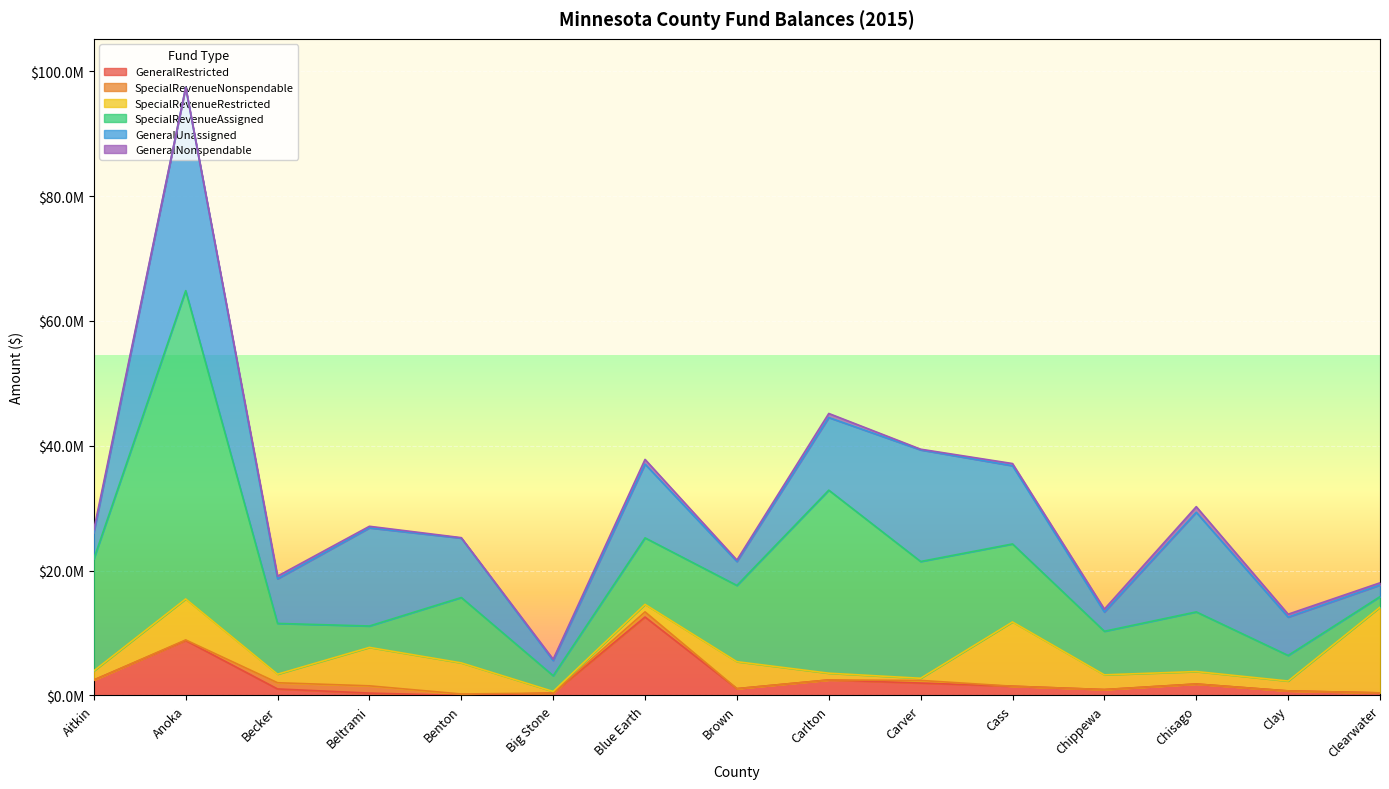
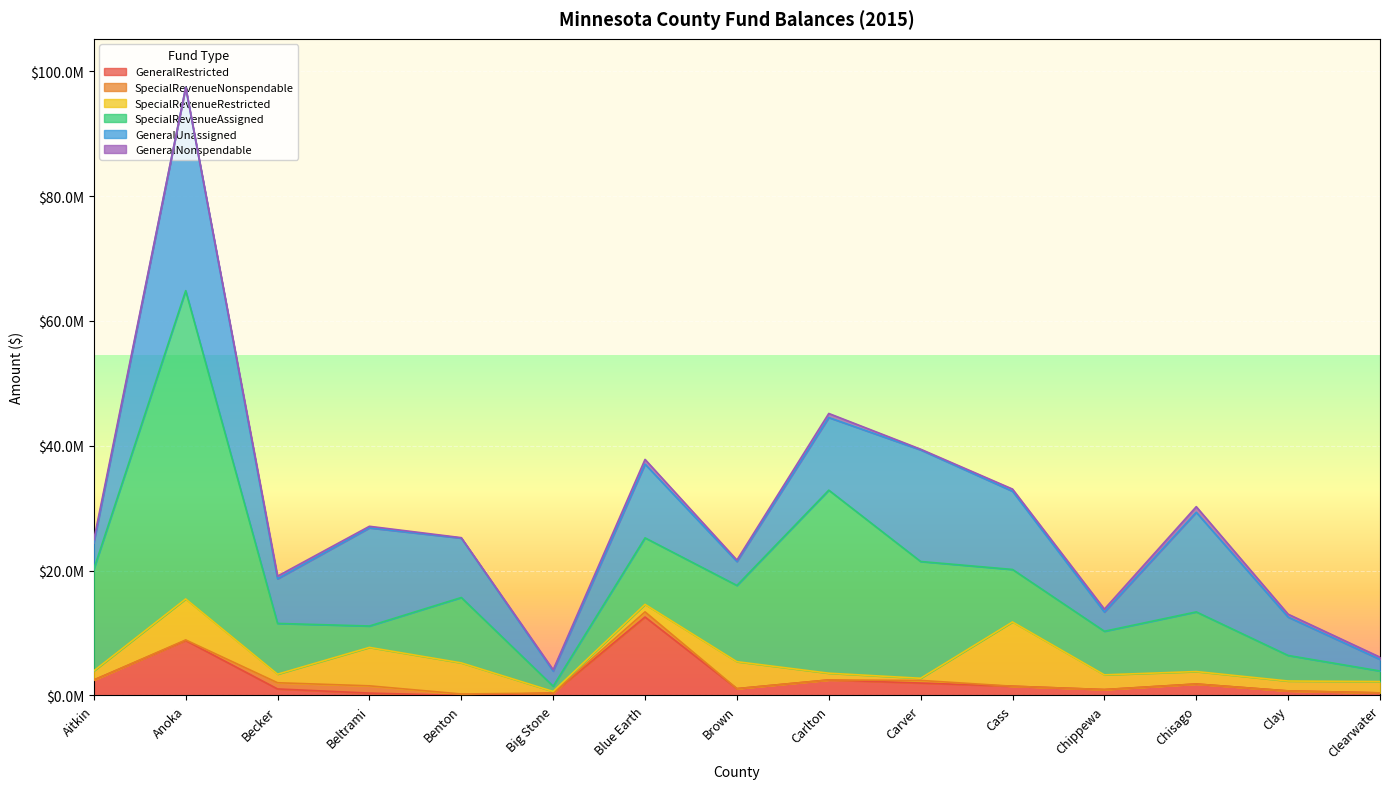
SpecialRevenueAssigned, Aitkin: $18000000 -> $16000000
SpecialRevenueAssigned, Big Stone: $3000000 -> $1000000
SpecialRevenueAssigned, Cass: $12000000 -> $8000000
SpecialRevenueRestricted, Clearwater: $14000000 -> $2000000
